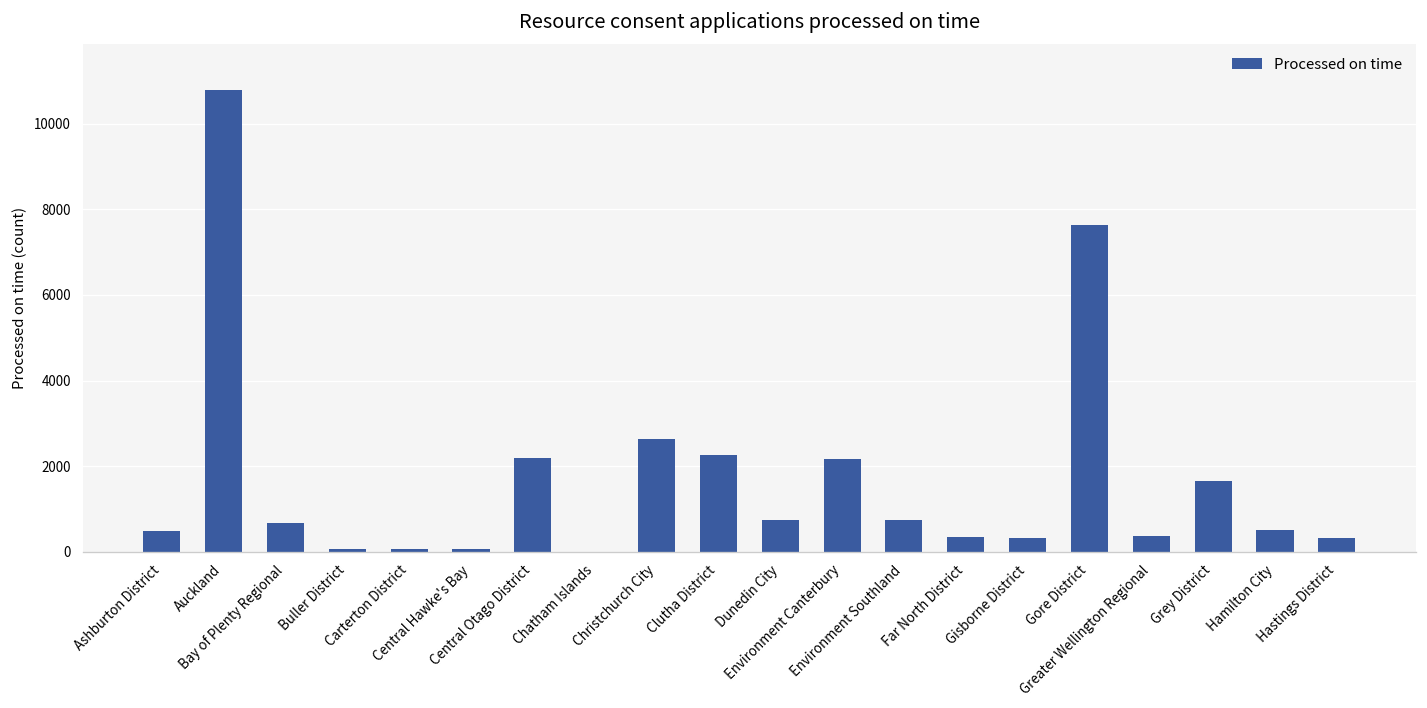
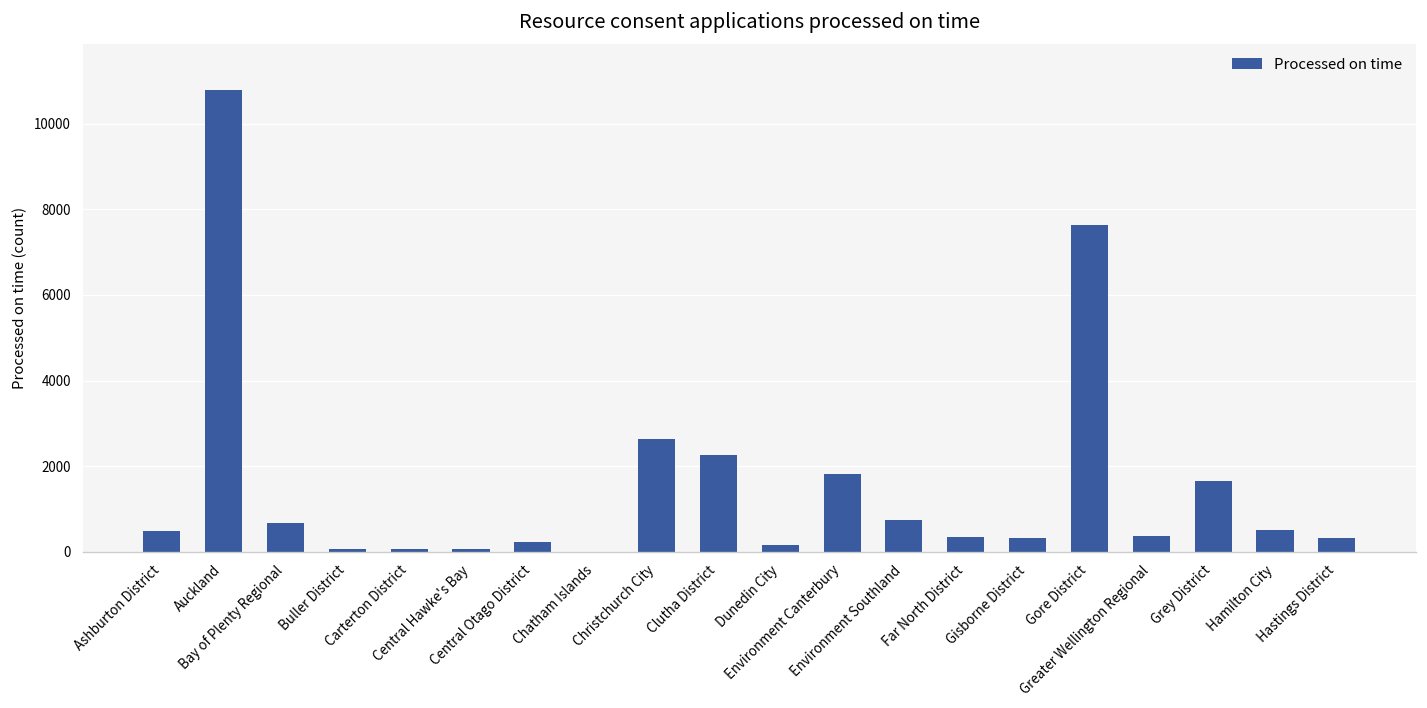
Central Otago District: 2200 -> 200
Dunedin City: 700 -> 200
Environment Canterbury: 2200 -> 1800
